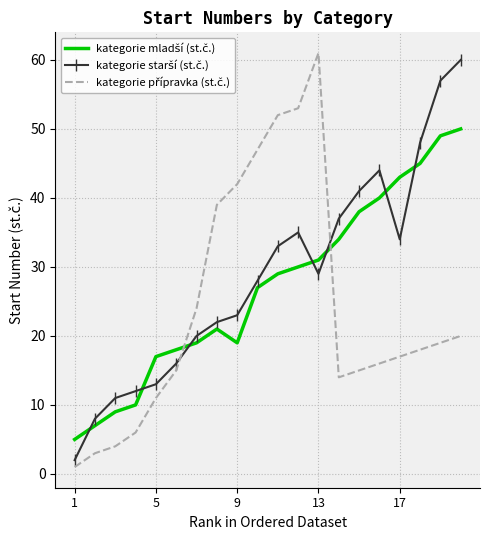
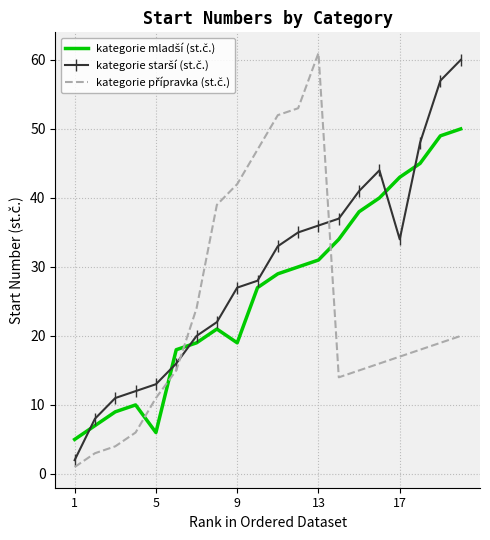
kategorie mladší (st.č.), 5: 17 -> 6
kategorie starší (st.č.), 9: 23 -> 27
kategorie starší (st.č.), 13: 29 -> 36
